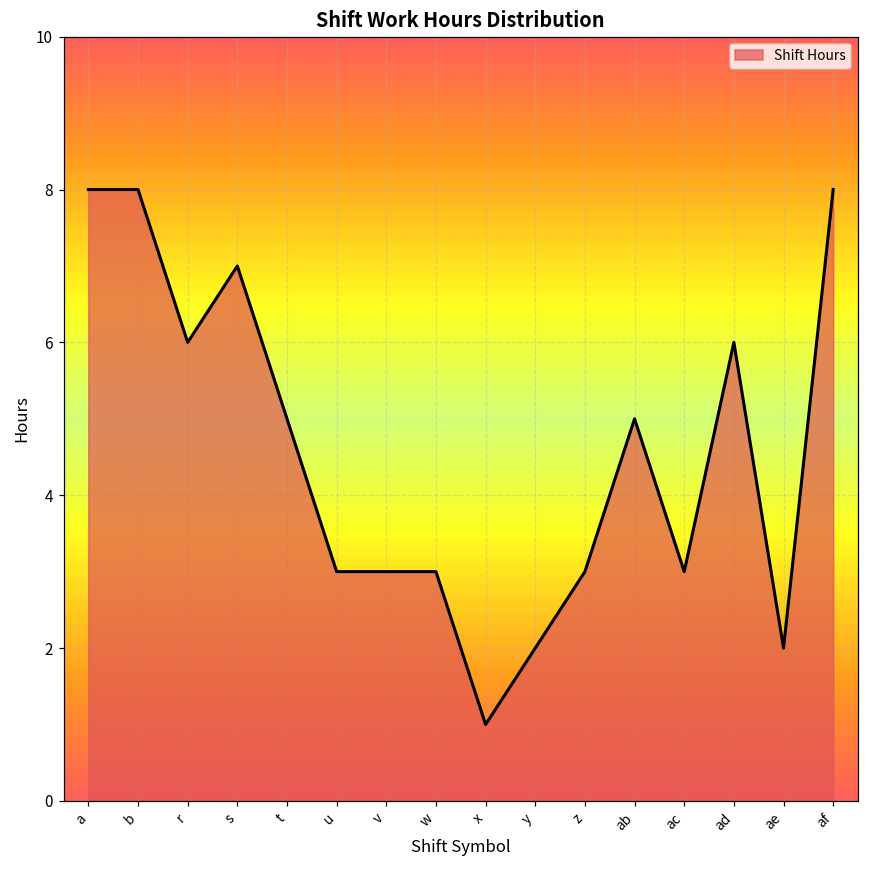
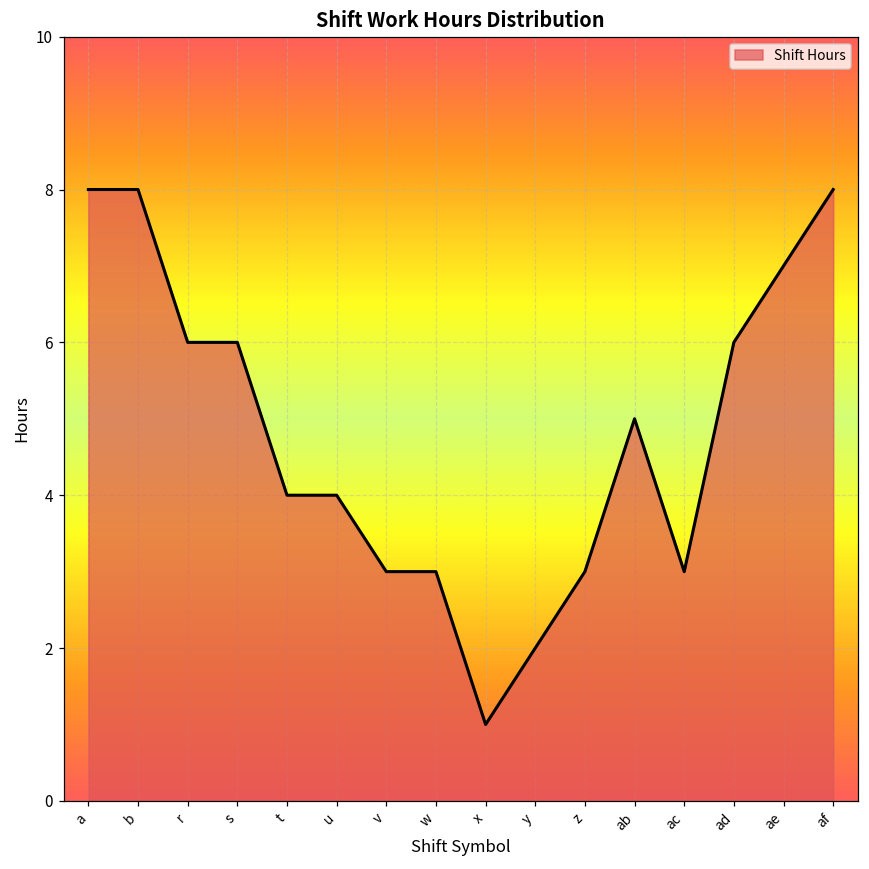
s: 7 -> 6
t: 5 -> 4
u: 3 -> 4
ae: 2 -> 7
